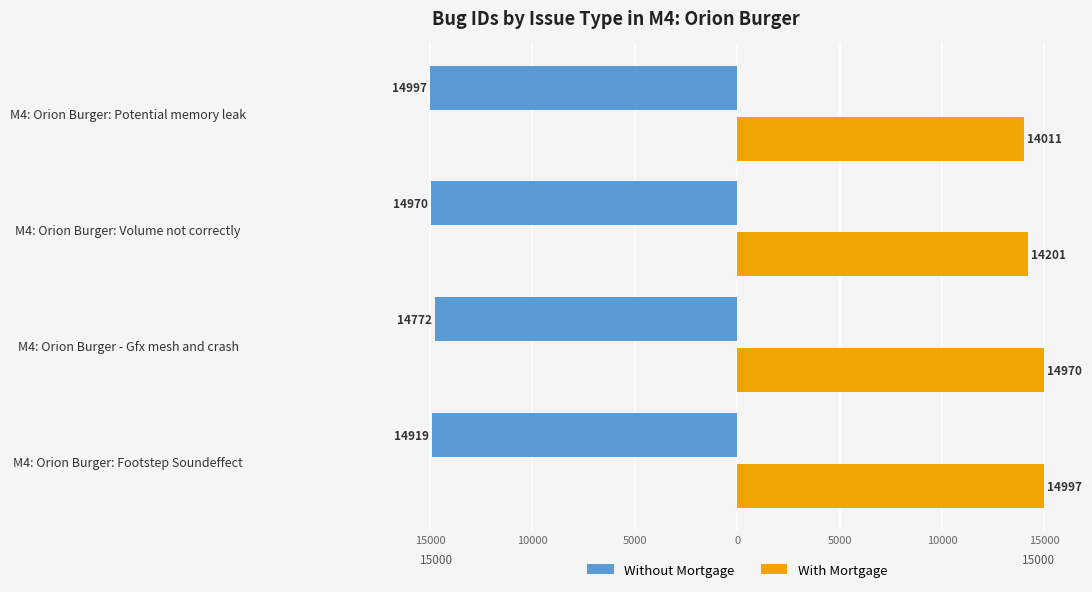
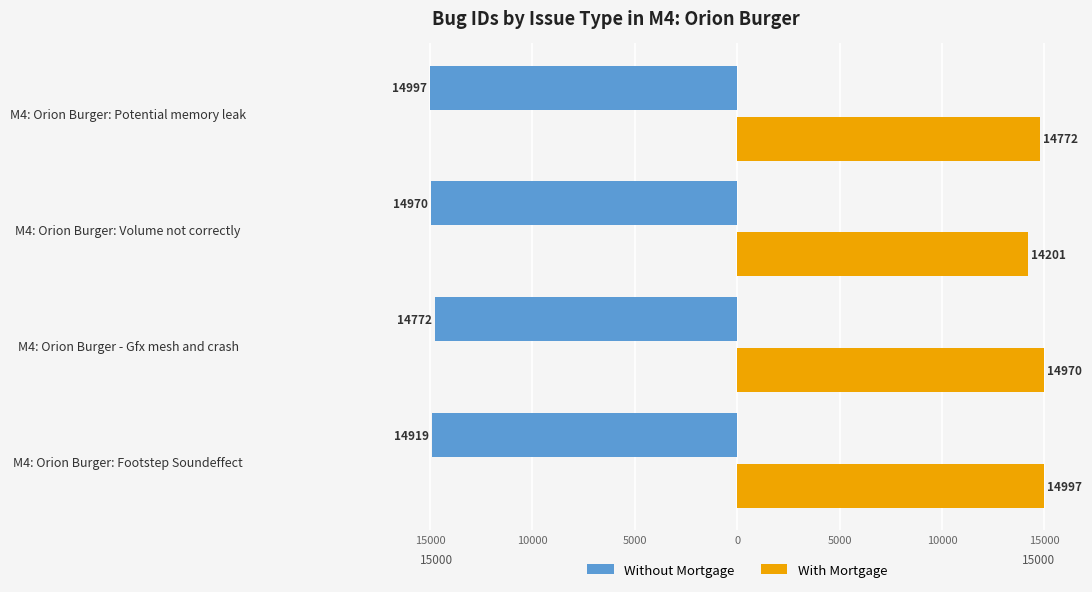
With Mortgage, M4: Orion Burger: Potential memory leak: 14011 -> 14772
